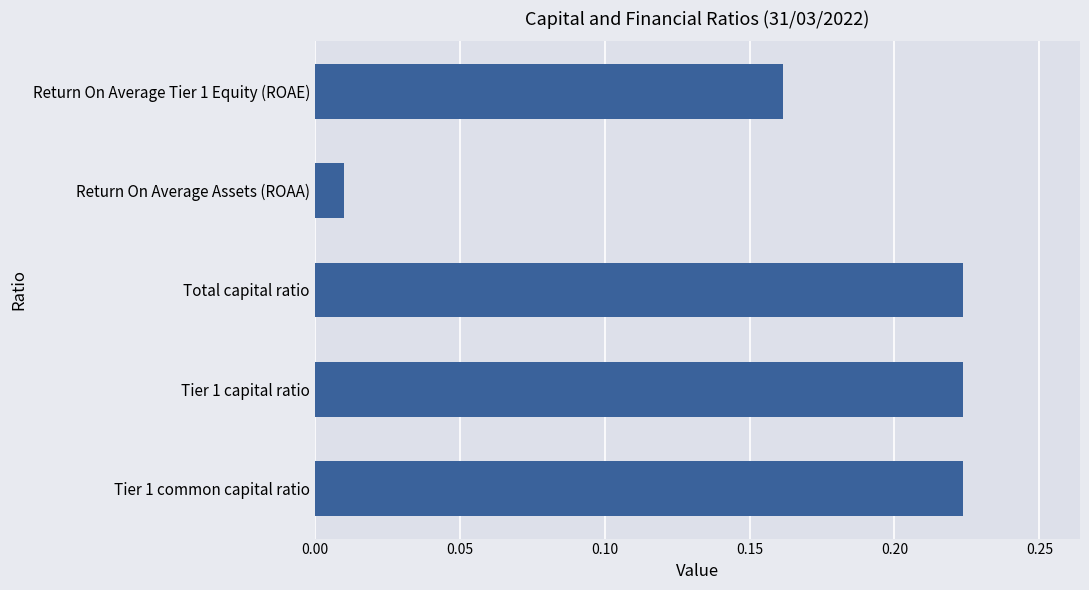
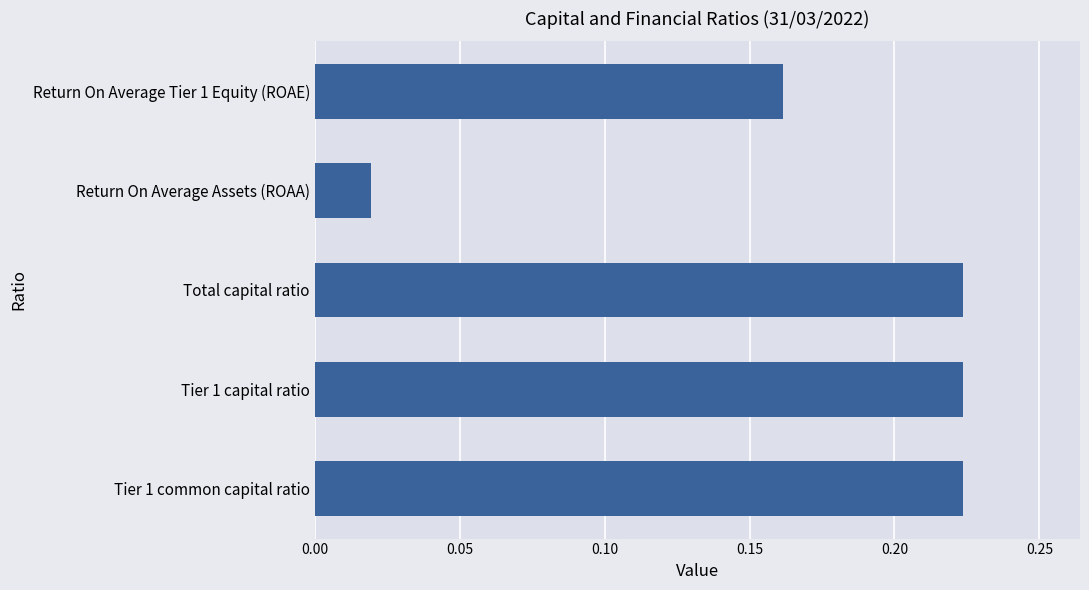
Return On Average Assets (ROAA): 0.010 -> 0.019
